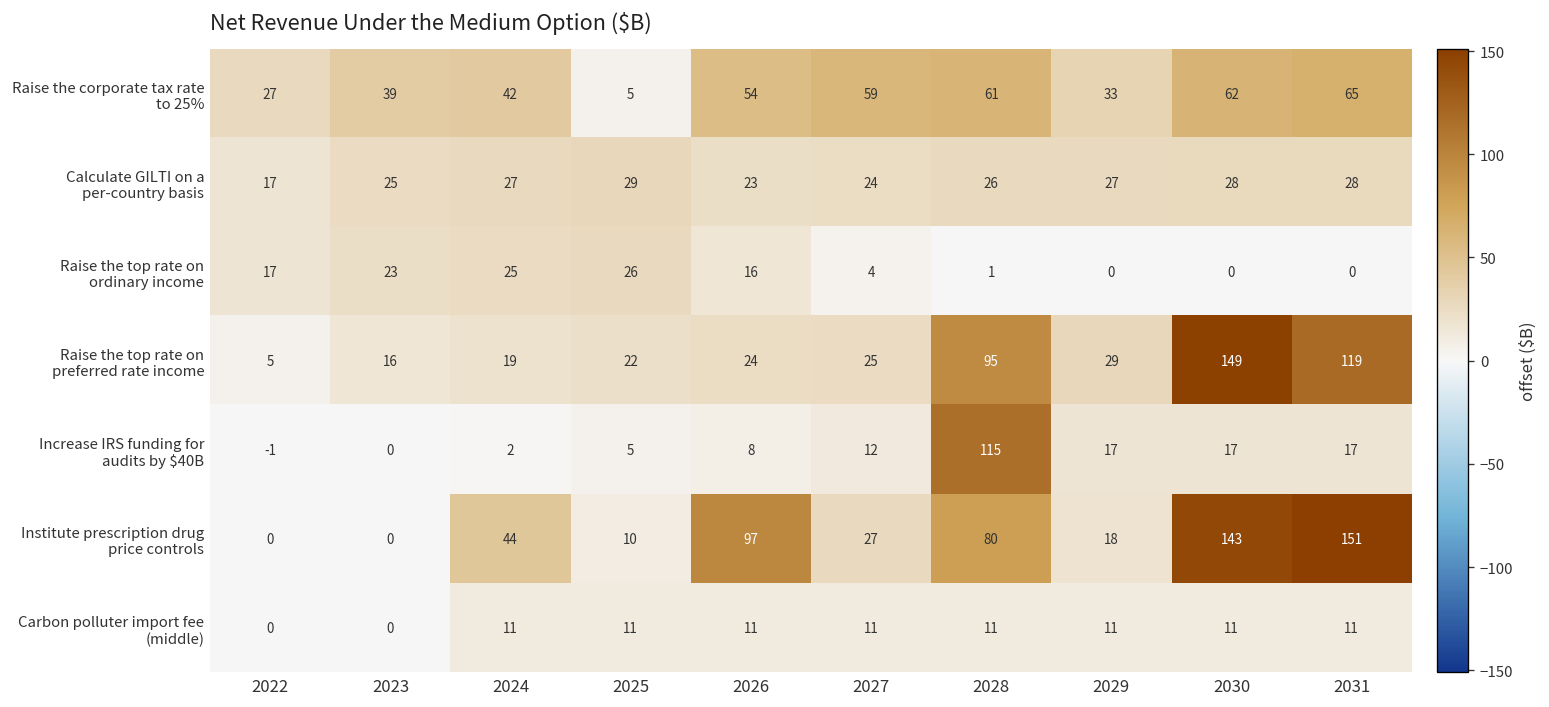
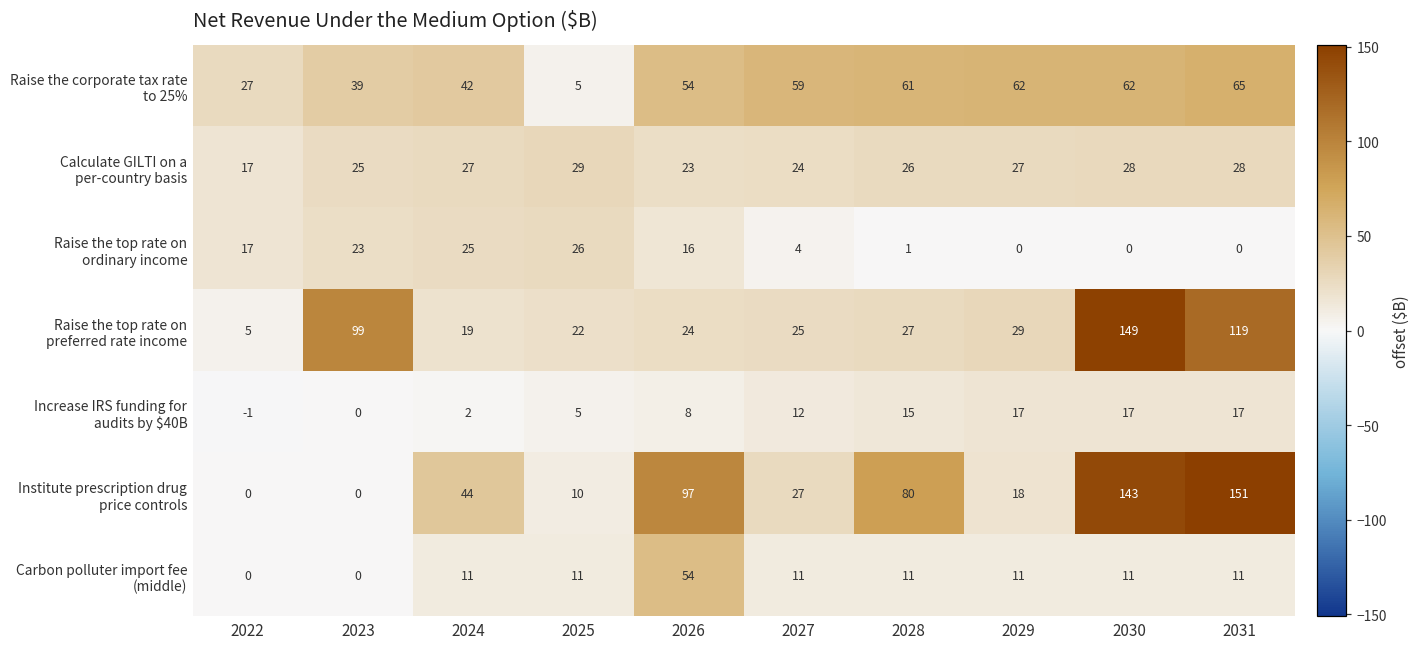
Raise the corporate tax rate to 25%, 2029: 33 -> 62
Raise the top rate on preferred rate income, 2023: 16 -> 99
Raise the top rate on preferred rate income, 2028: 95 -> 27
Increase IRS funding for audits by $40B, 2028: 115 -> 15
Carbon polluter import fee (middle), 2026: 11 -> 54
